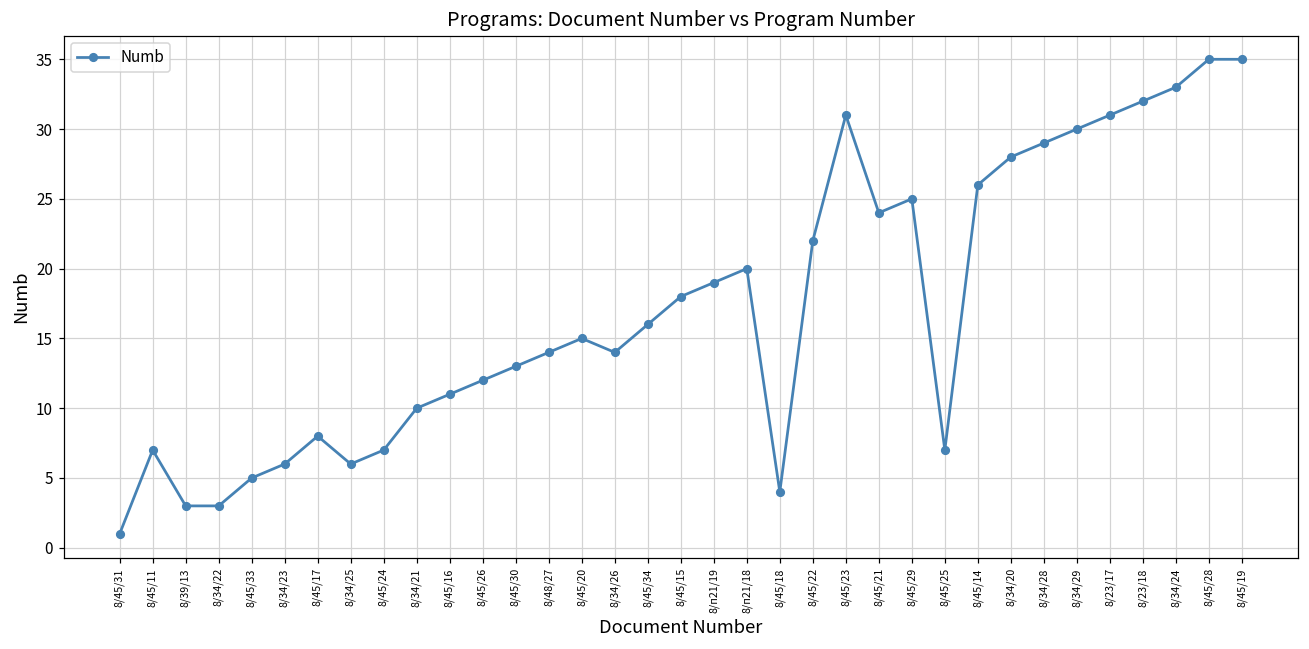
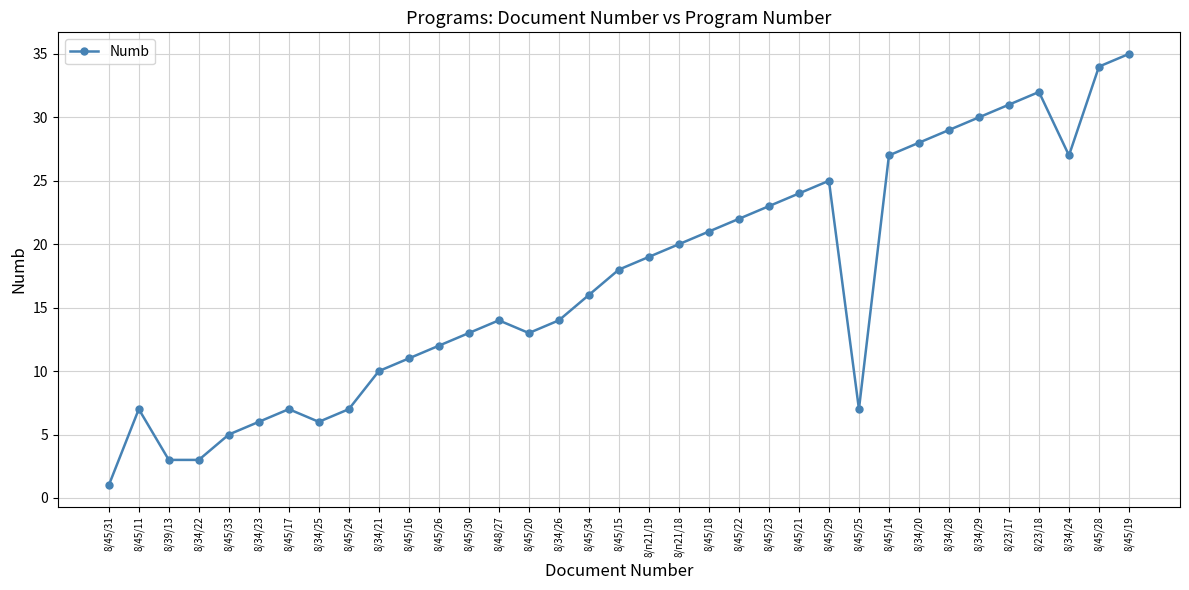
8/45/17: 8 -> 7
8/45/20: 15 -> 13
8/45/18: 4 -> 21
8/45/23: 31 -> 23
8/45/14: 26 -> 27
8/34/24: 33 -> 27
8/45/28: 35 -> 34
